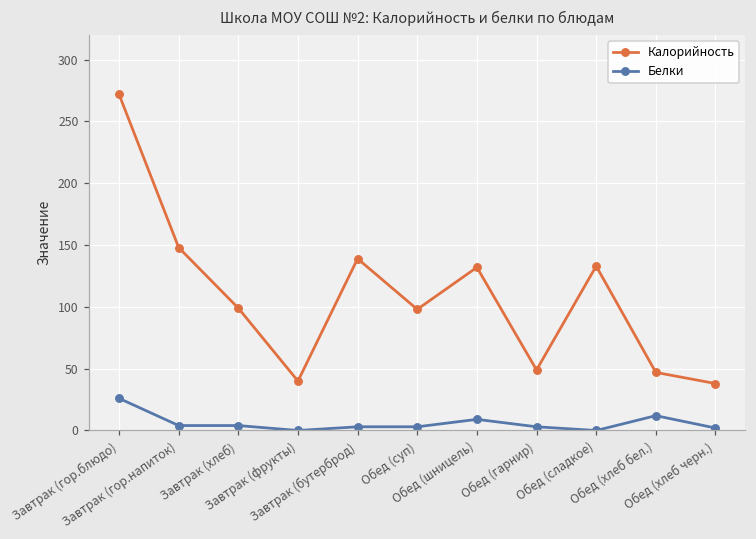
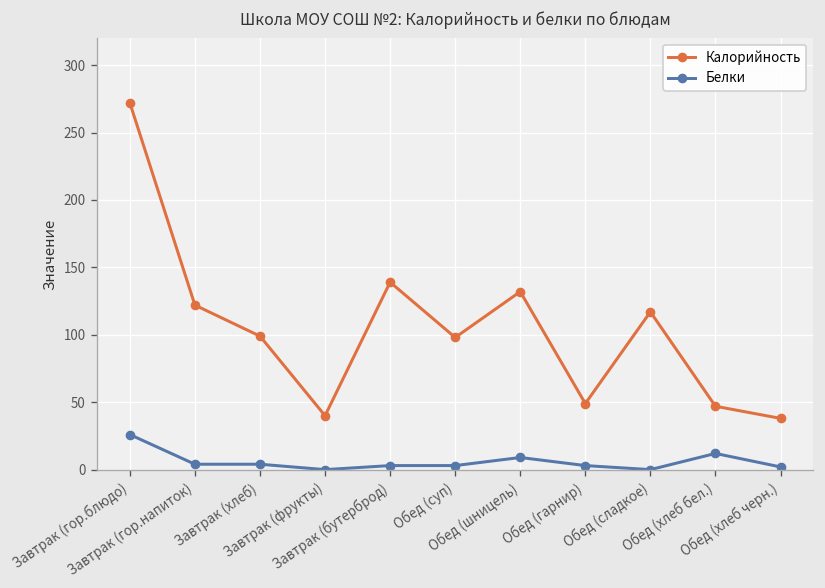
Калорийность, Завтрак (гор.напиток): 148 -> 122
Калорийность, Обед (сладкое): 133 -> 117
